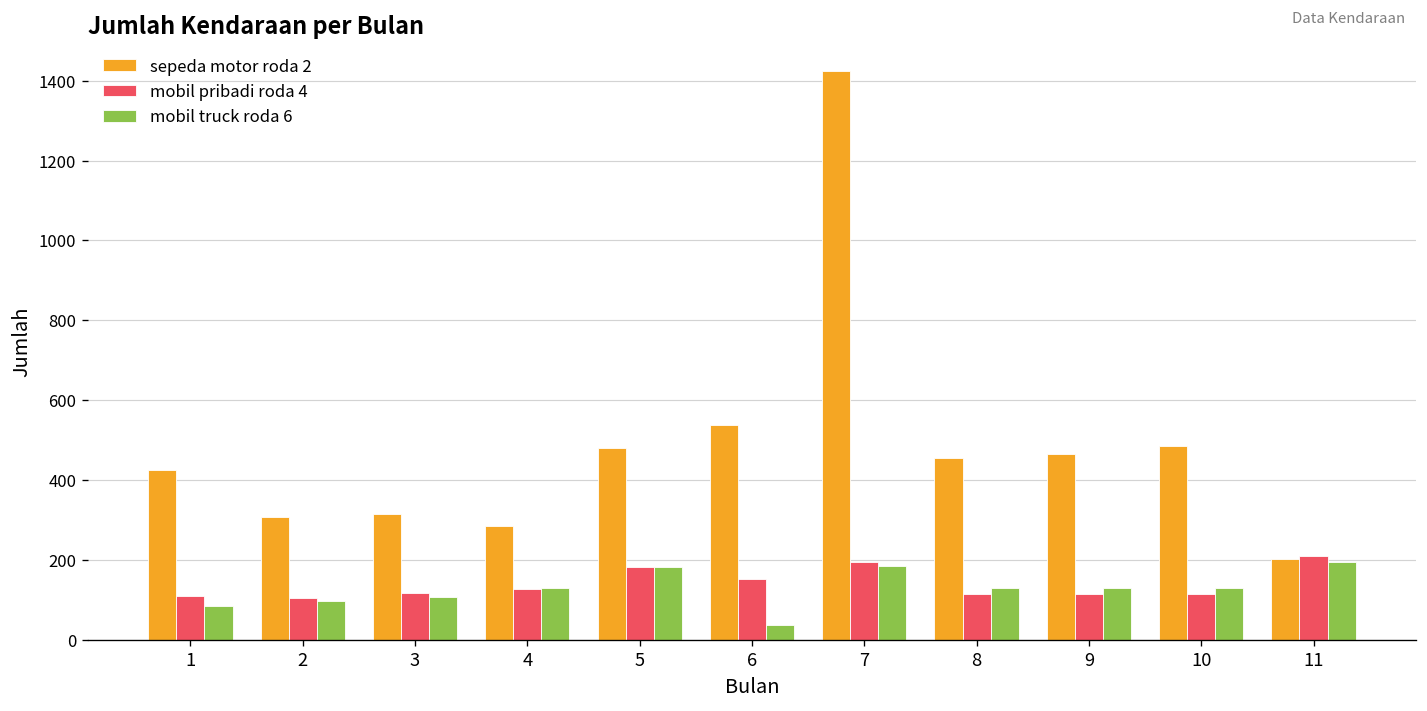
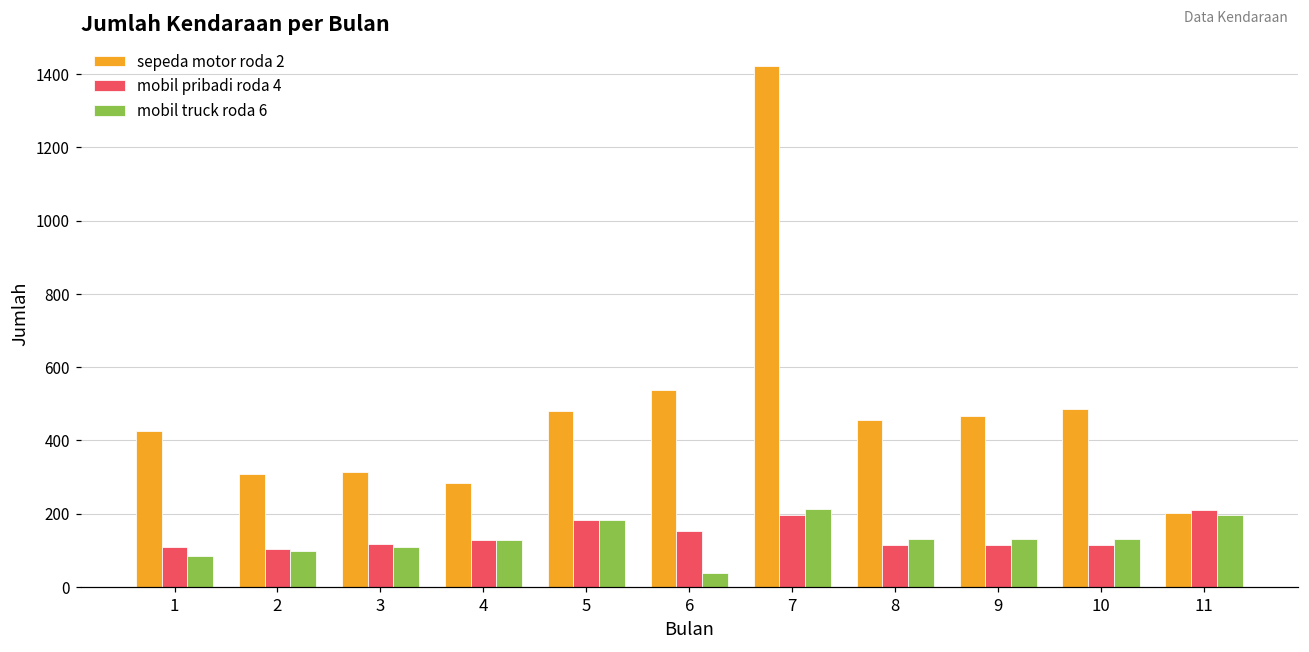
mobil truck roda 6, 7: 190 -> 210
